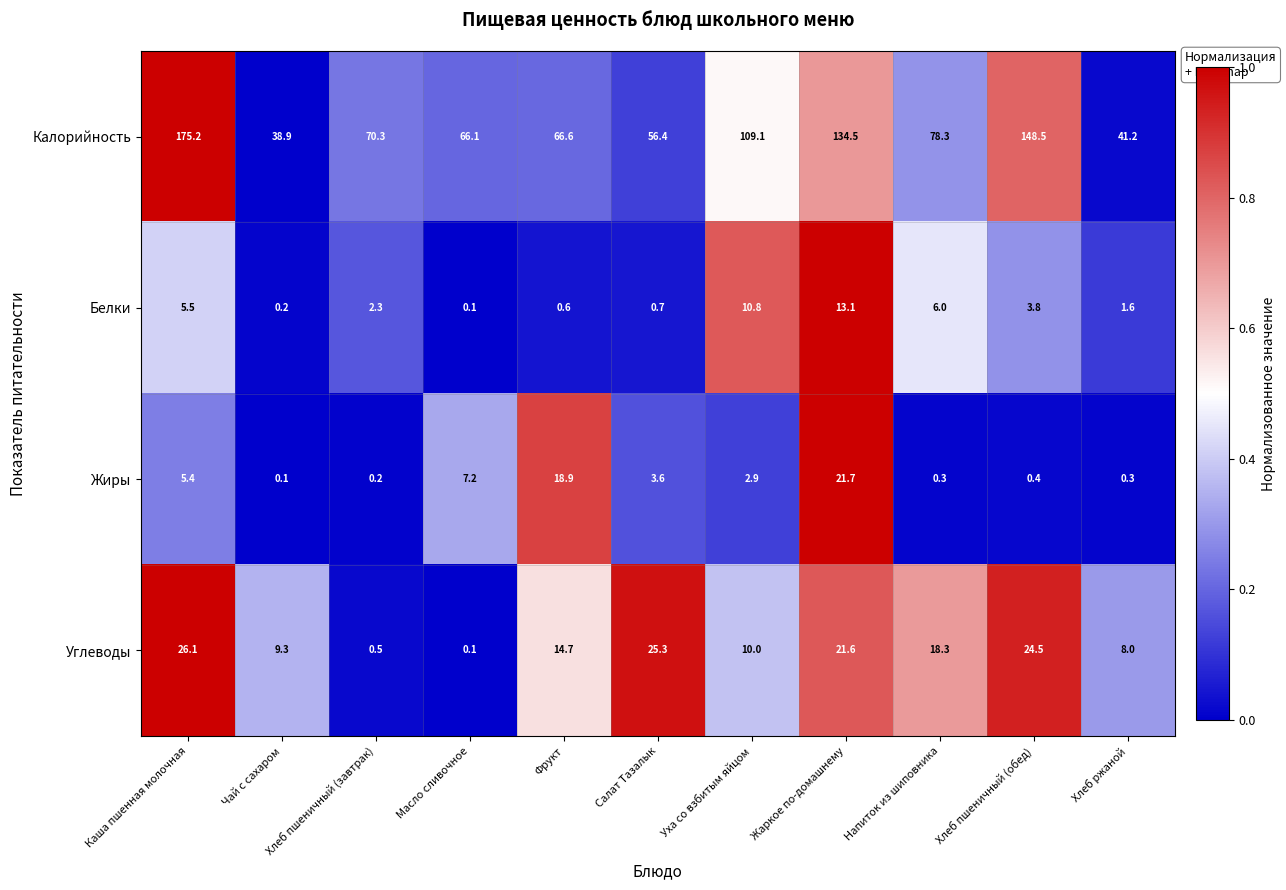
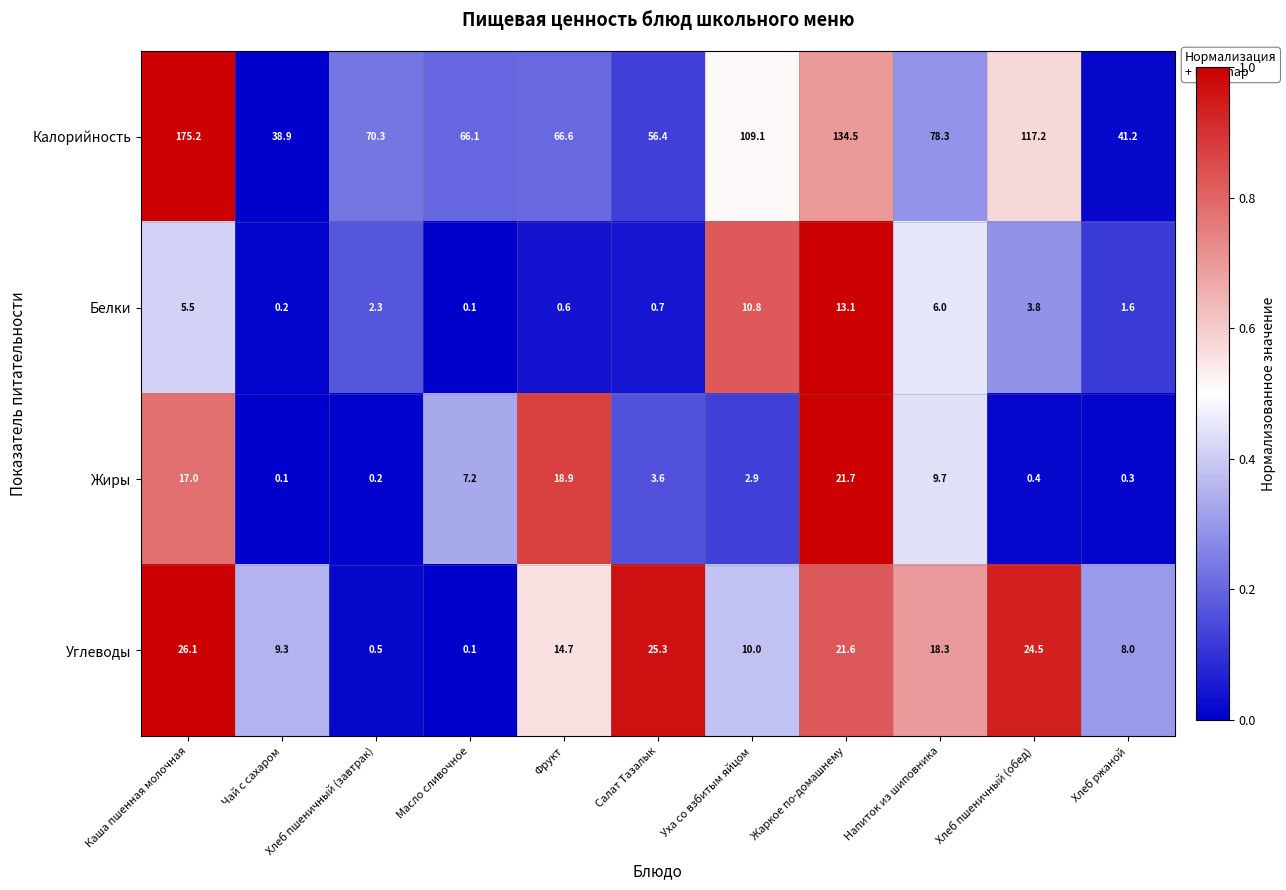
Калорийность, Хлеб пшеничный (обед): 148.5 -> 117.2
Жиры, Каша пшенная молочная: 5.4 -> 17.0
Жиры, Напиток из шиповника: 0.3 -> 9.7
